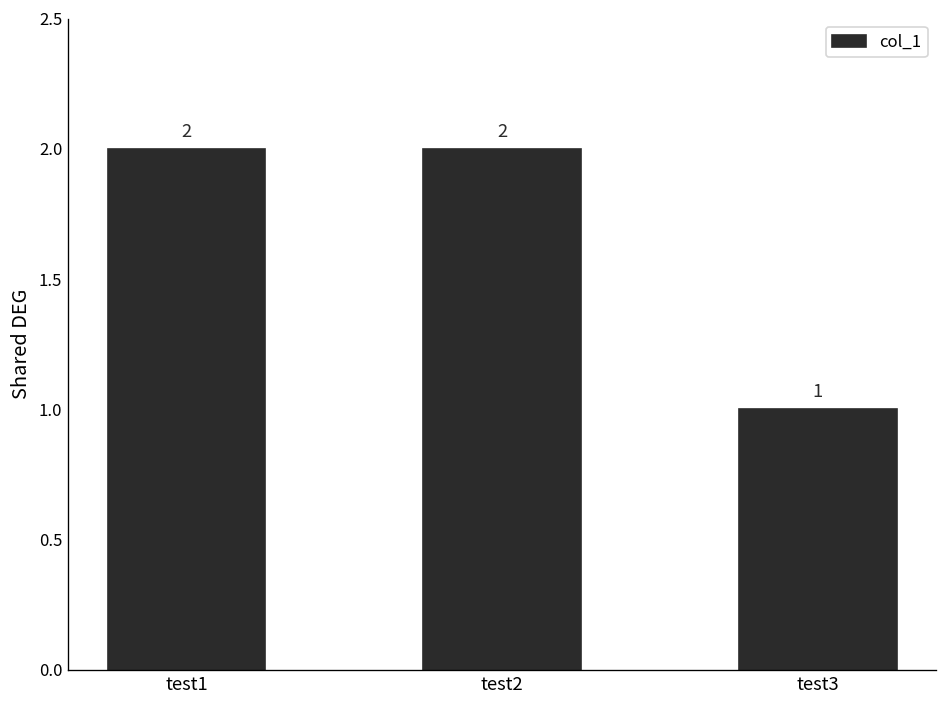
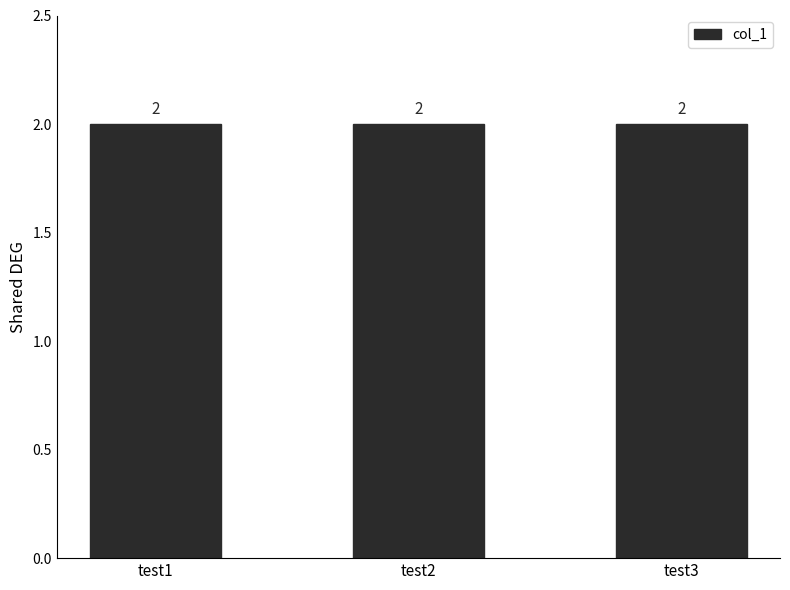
test3: 1 -> 2
